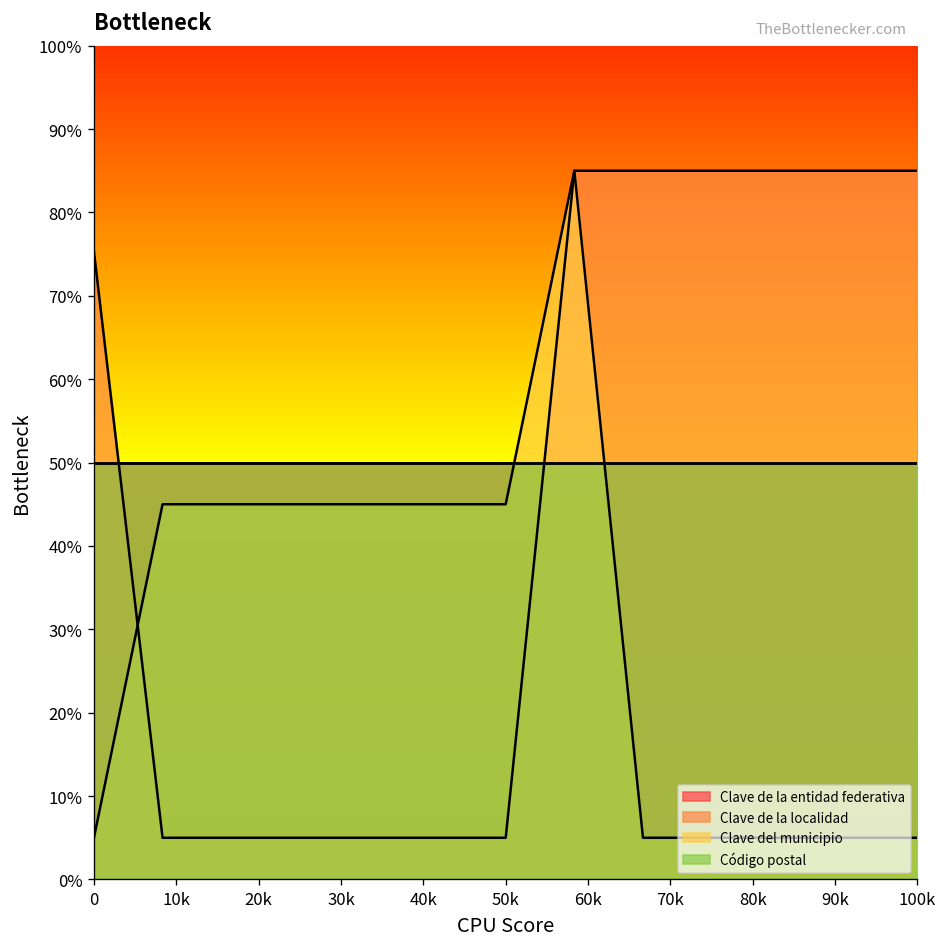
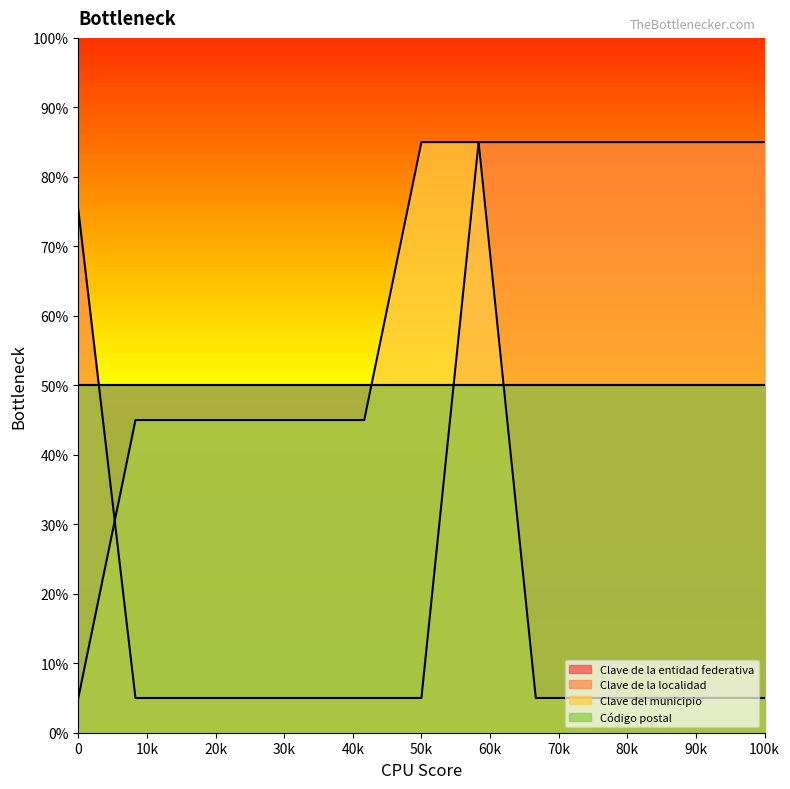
Clave del municipio, 50k: 45% -> 85%
